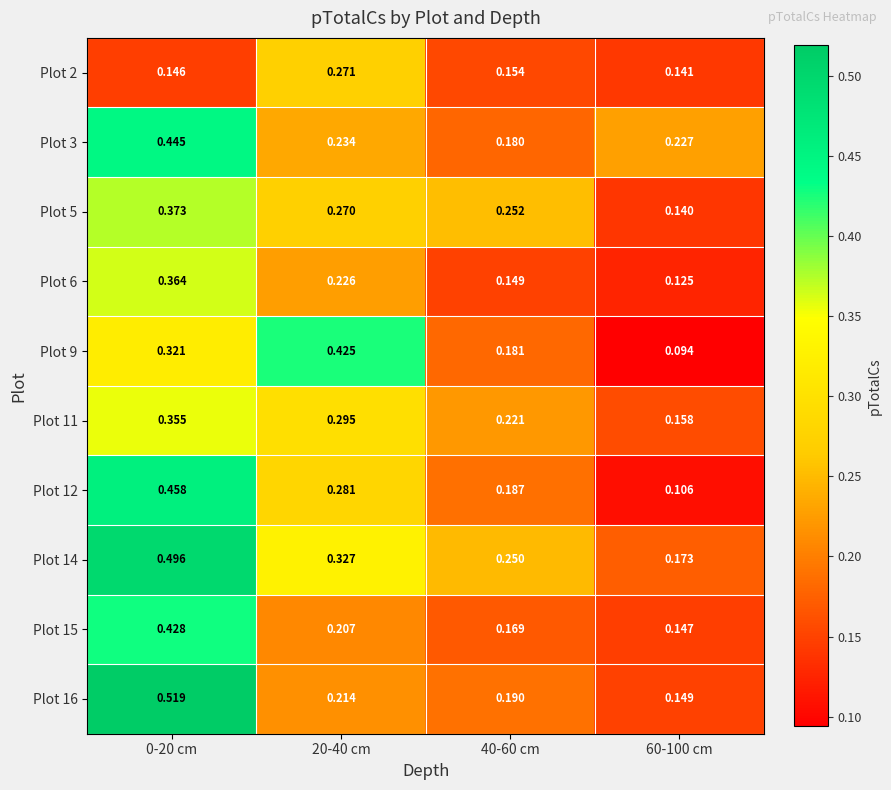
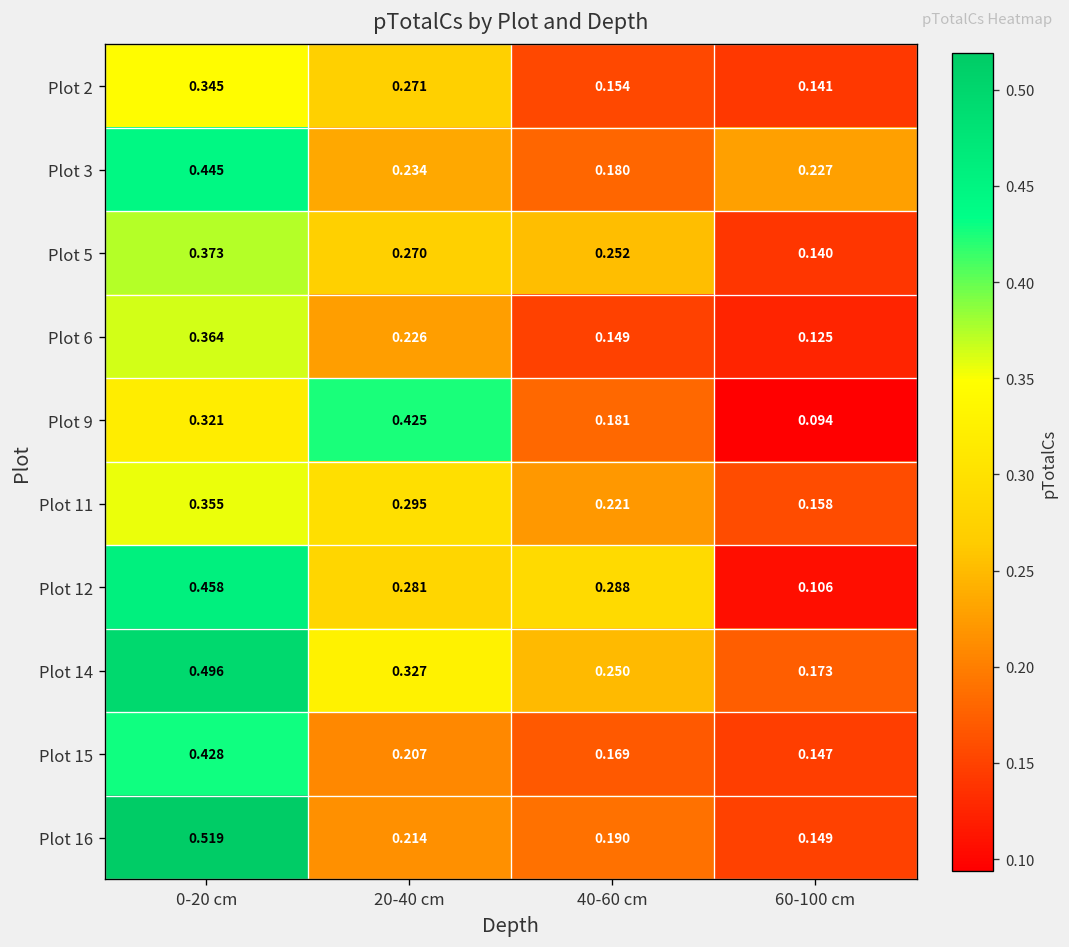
Plot 2, 0-20 cm: 0.146 -> 0.345
Plot 12, 40-60 cm: 0.187 -> 0.288
